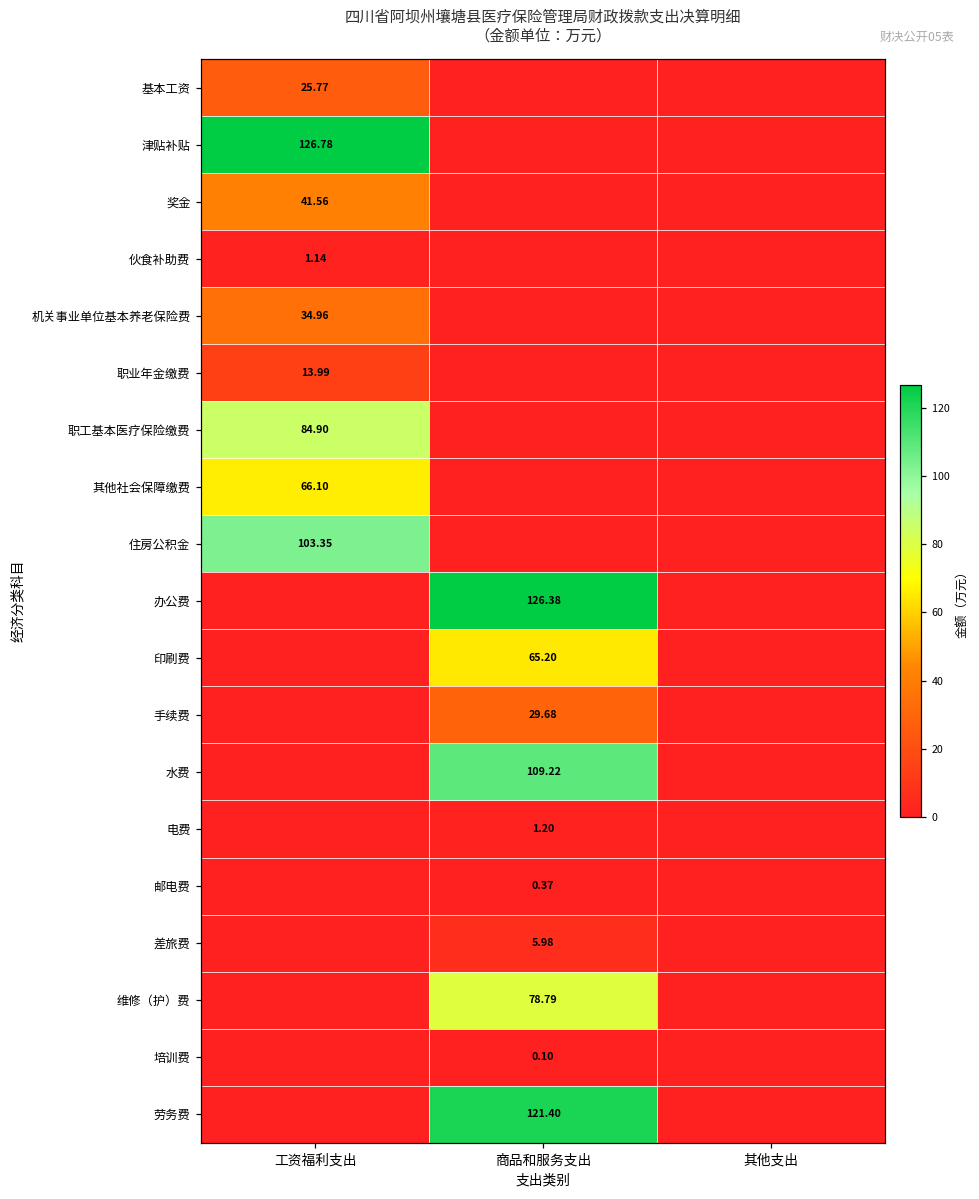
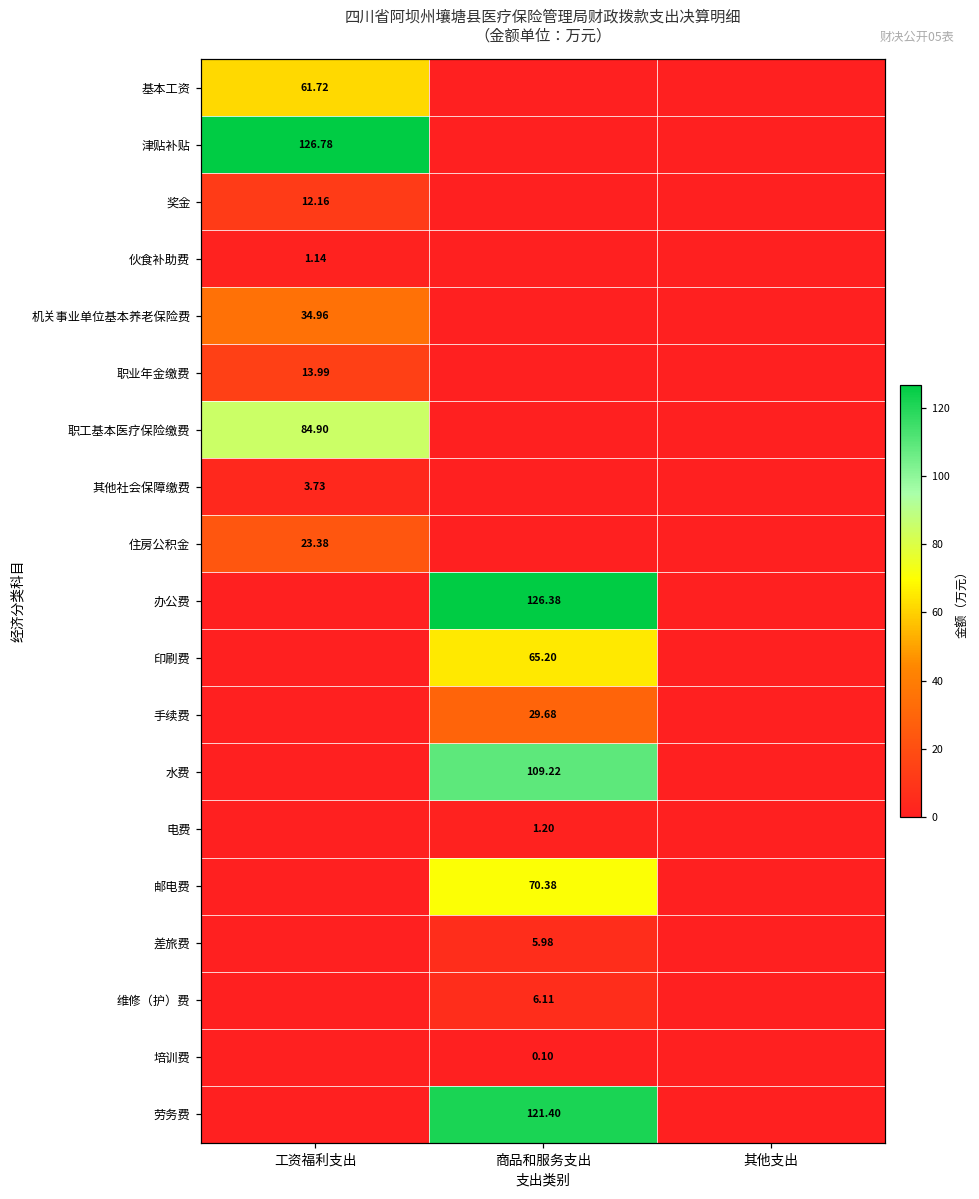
基本工资, 工资福利支出: 25.77 -> 61.72
奖金, 工资福利支出: 41.56 -> 12.16
其他社会保障缴费, 工资福利支出: 66.10 -> 3.73
住房公积金, 工资福利支出: 103.35 -> 23.38
邮电费, 商品和服务支出: 0.37 -> 70.38
维修（护）费, 商品和服务支出: 78.79 -> 6.11
